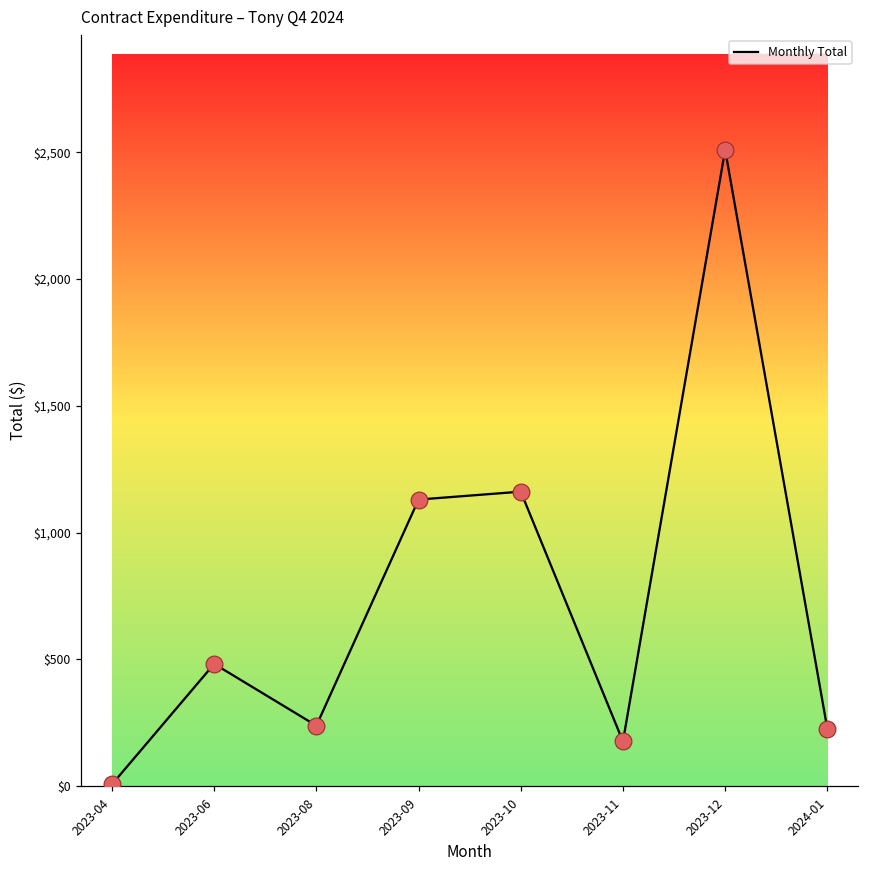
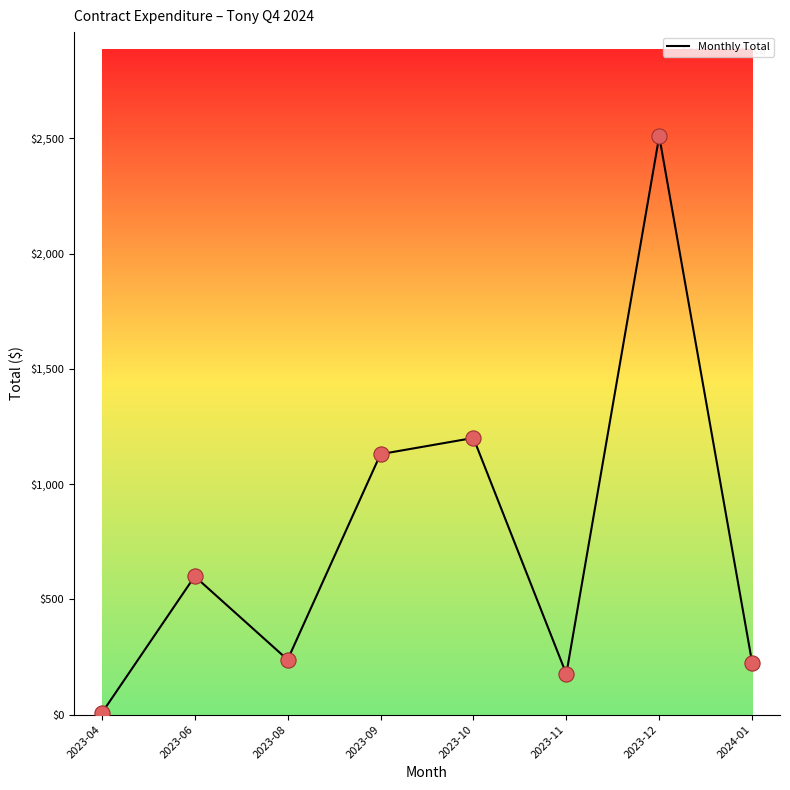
2023-06: $480 -> $600
2023-10: $1,160 -> $1,200
